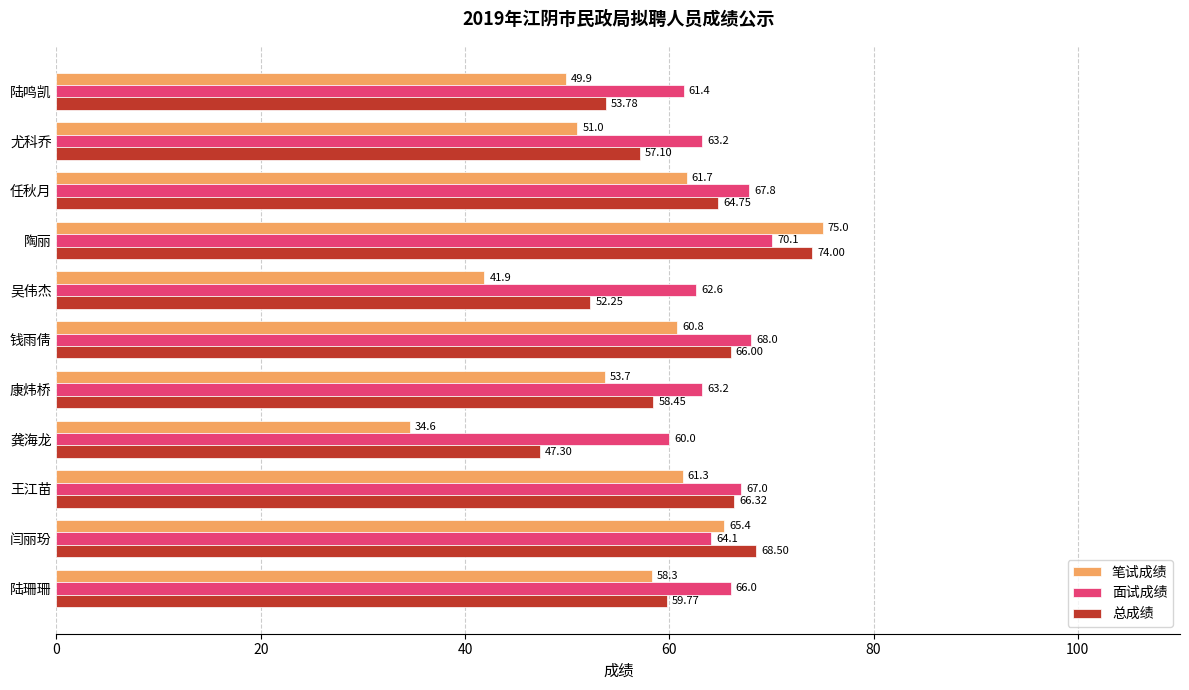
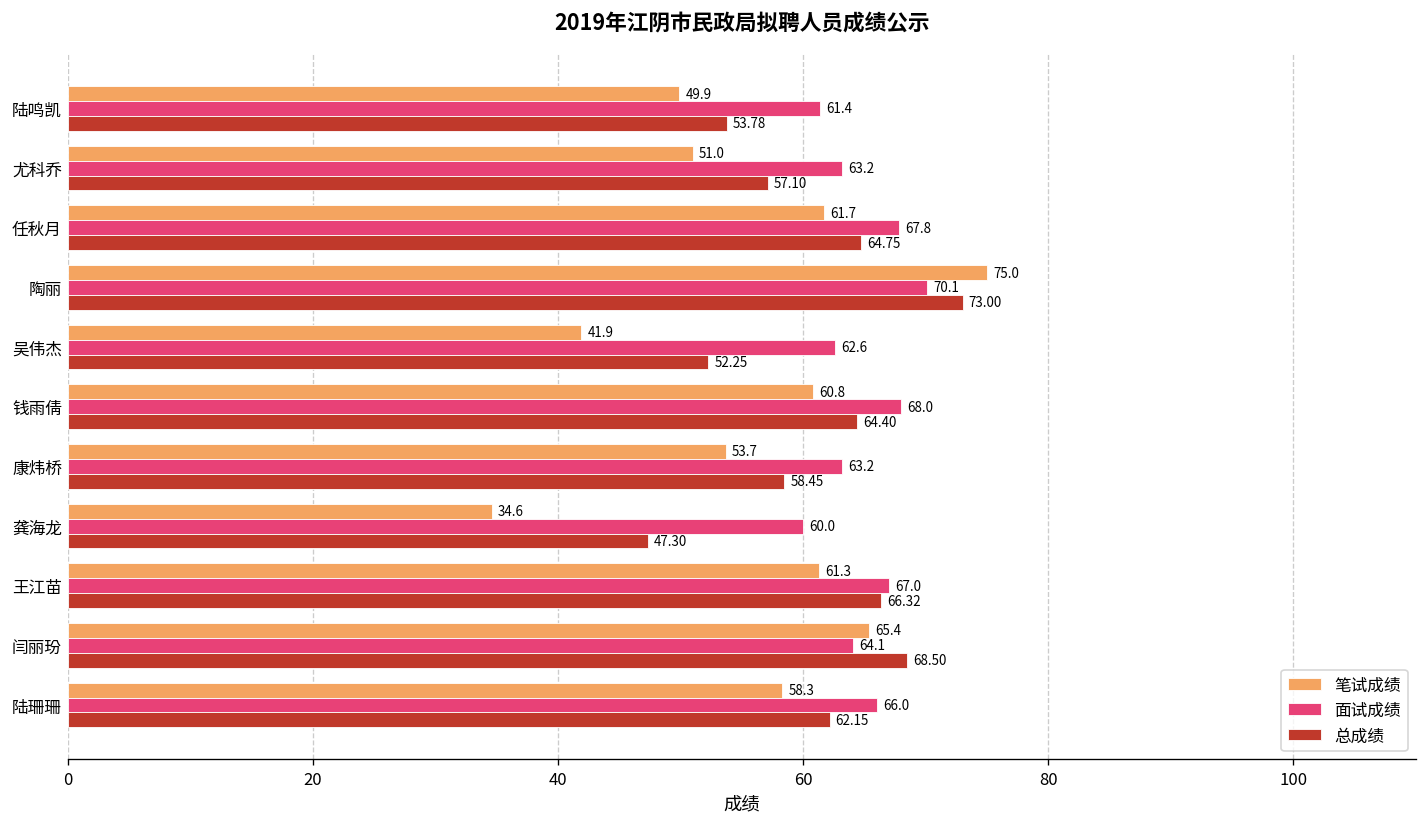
总成绩, 陶丽: 74.00 -> 73.00
总成绩, 钱雨倩: 66.00 -> 64.40
总成绩, 陆珊珊: 59.77 -> 62.15
